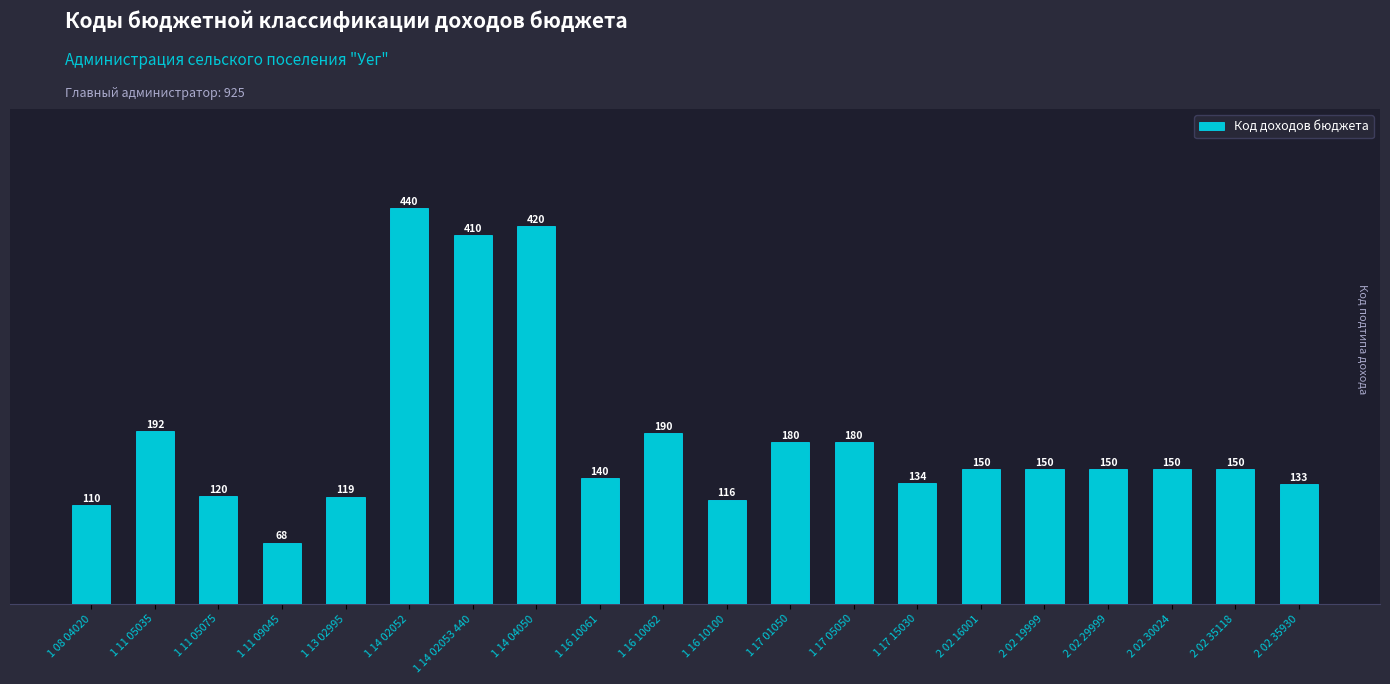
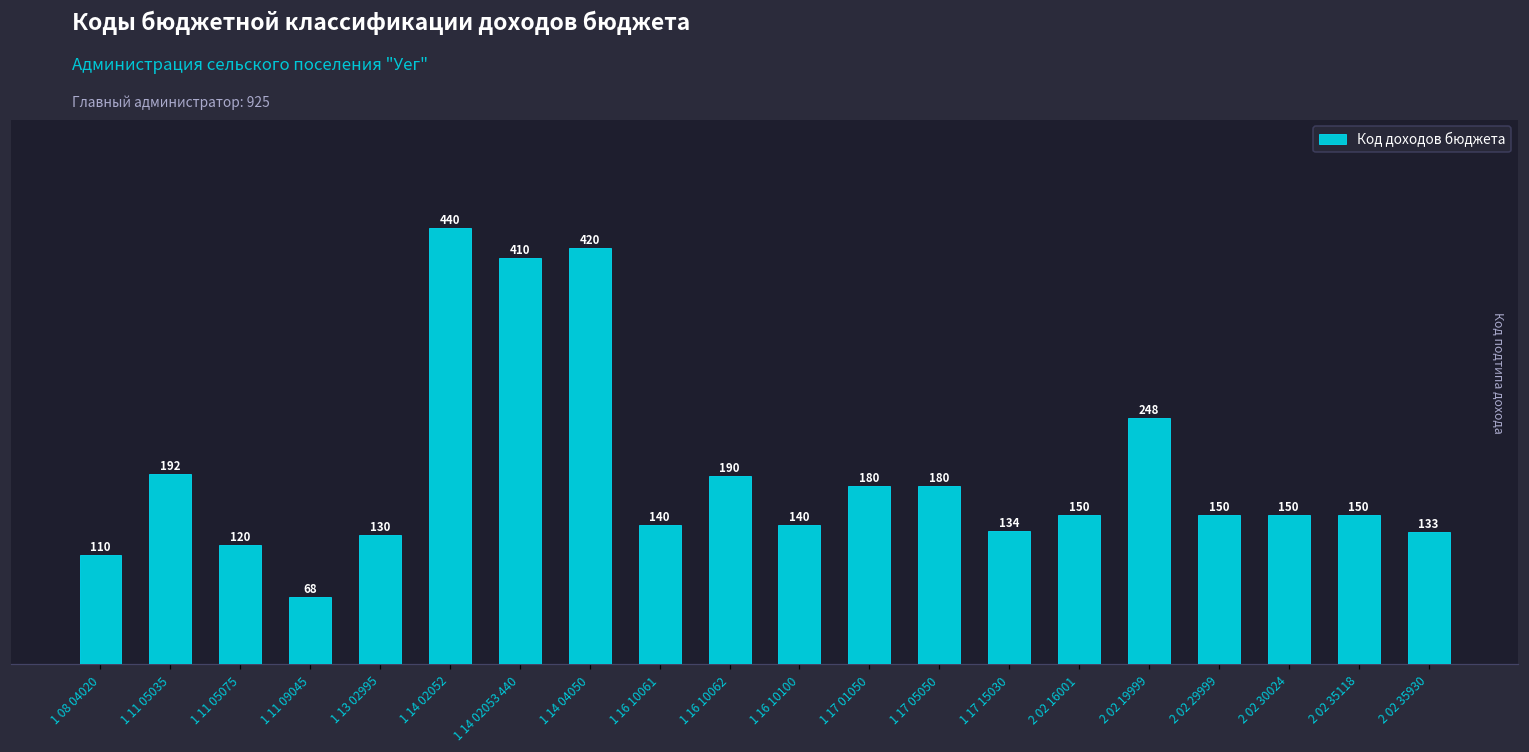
1 13 02995: 119 -> 130
1 16 10100: 116 -> 140
2 02 19999: 150 -> 248
